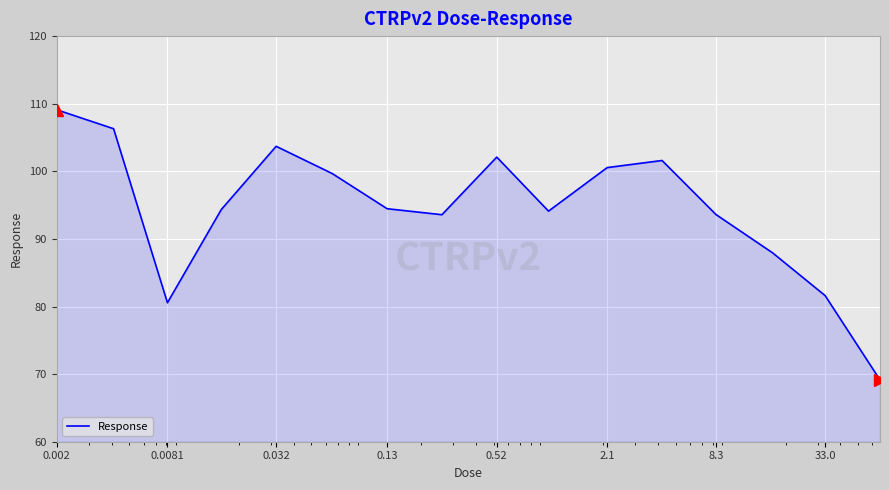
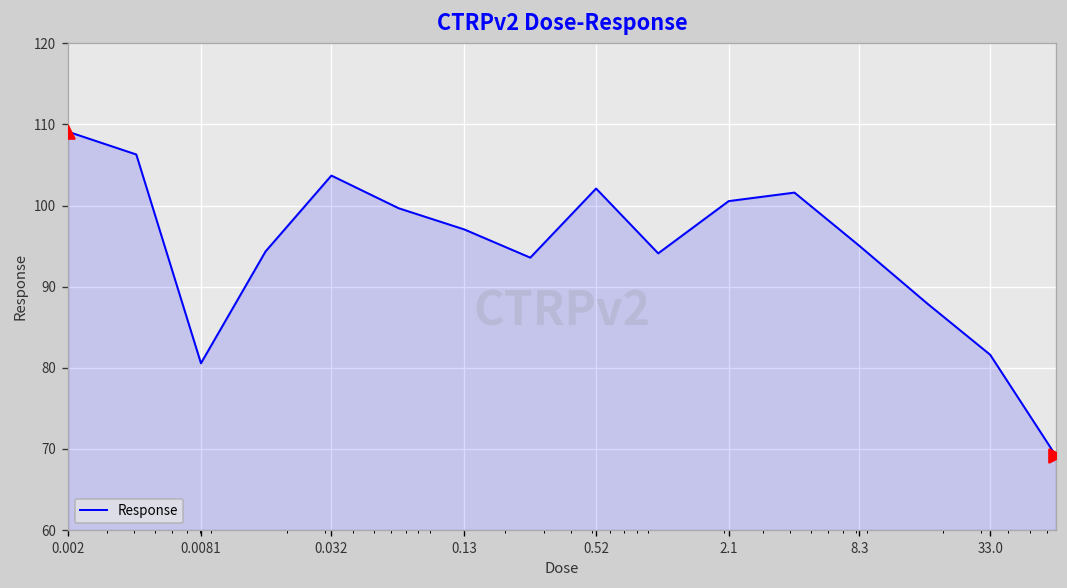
Response, 0.13: 94 -> 97
Response, 8.3: 94 -> 95
